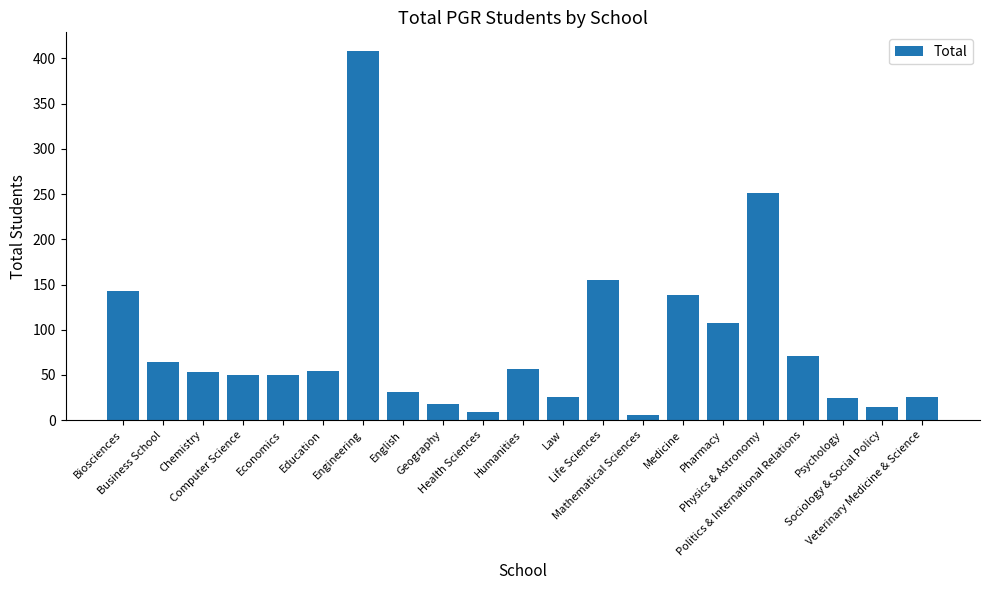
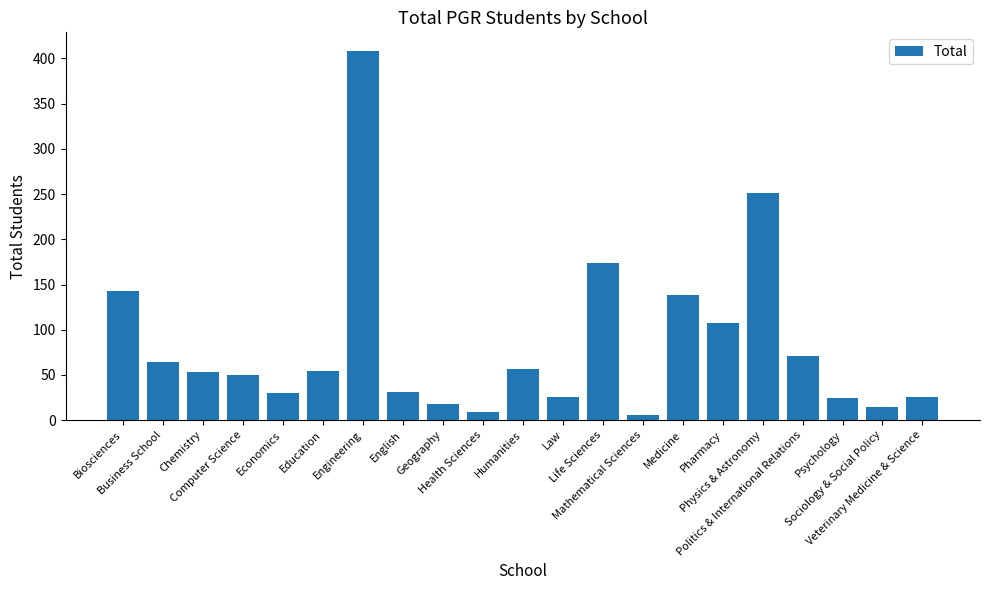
Economics: 50 -> 30
Life Sciences: 160 -> 170
